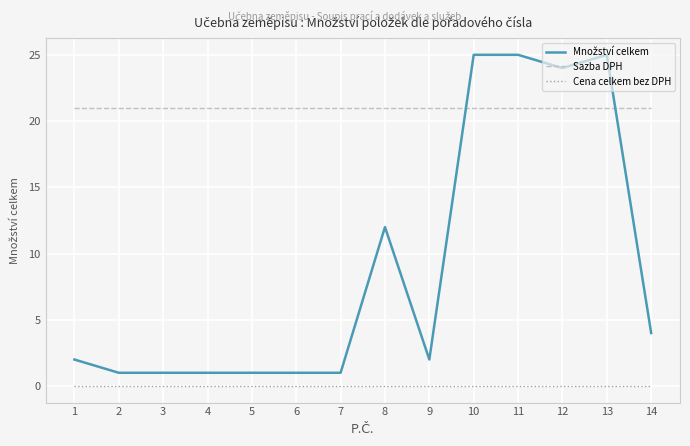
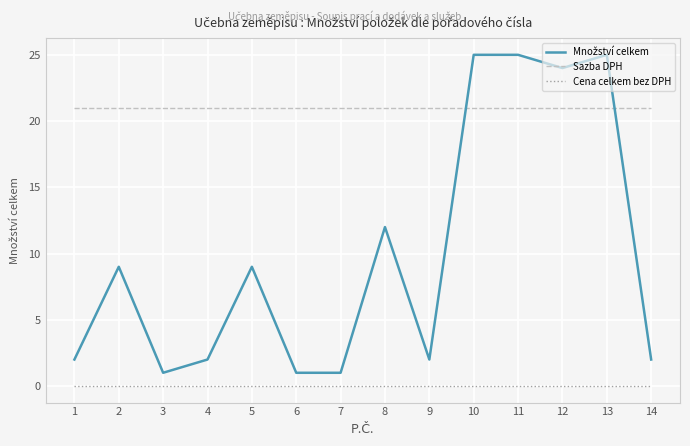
Množství celkem, 2: 1 -> 9
Množství celkem, 4: 1 -> 2
Množství celkem, 5: 1 -> 9
Množství celkem, 14: 4 -> 2
